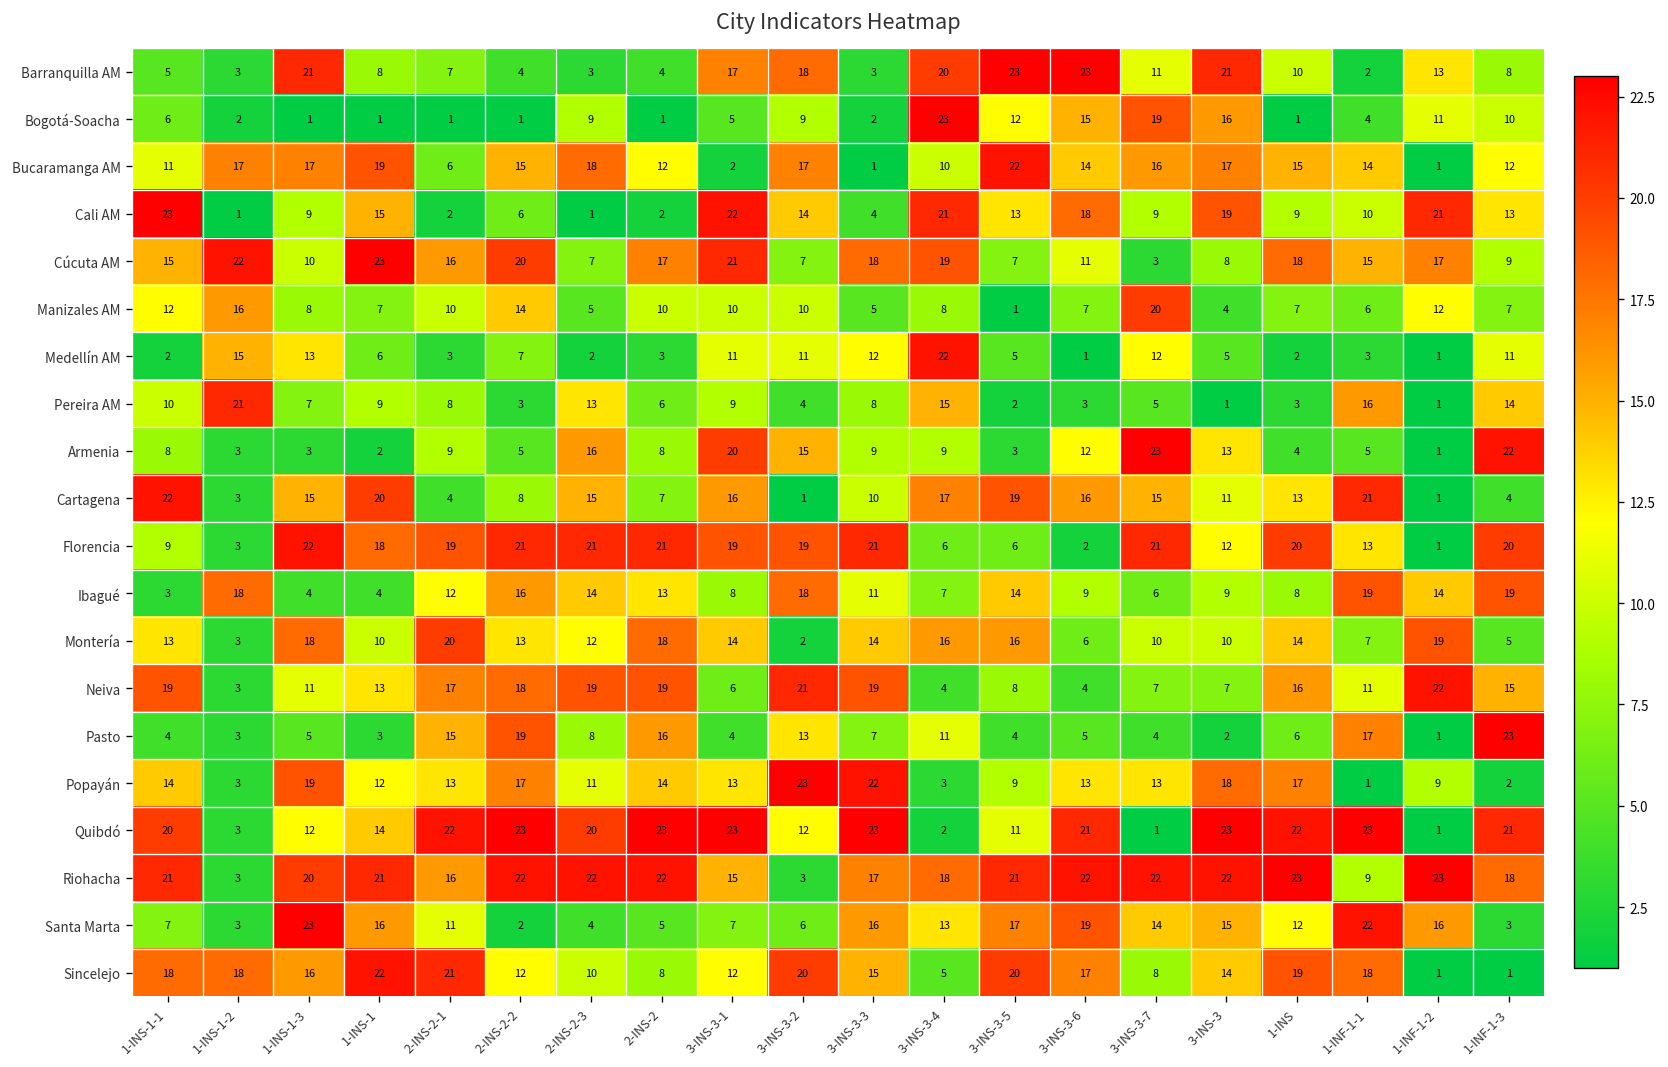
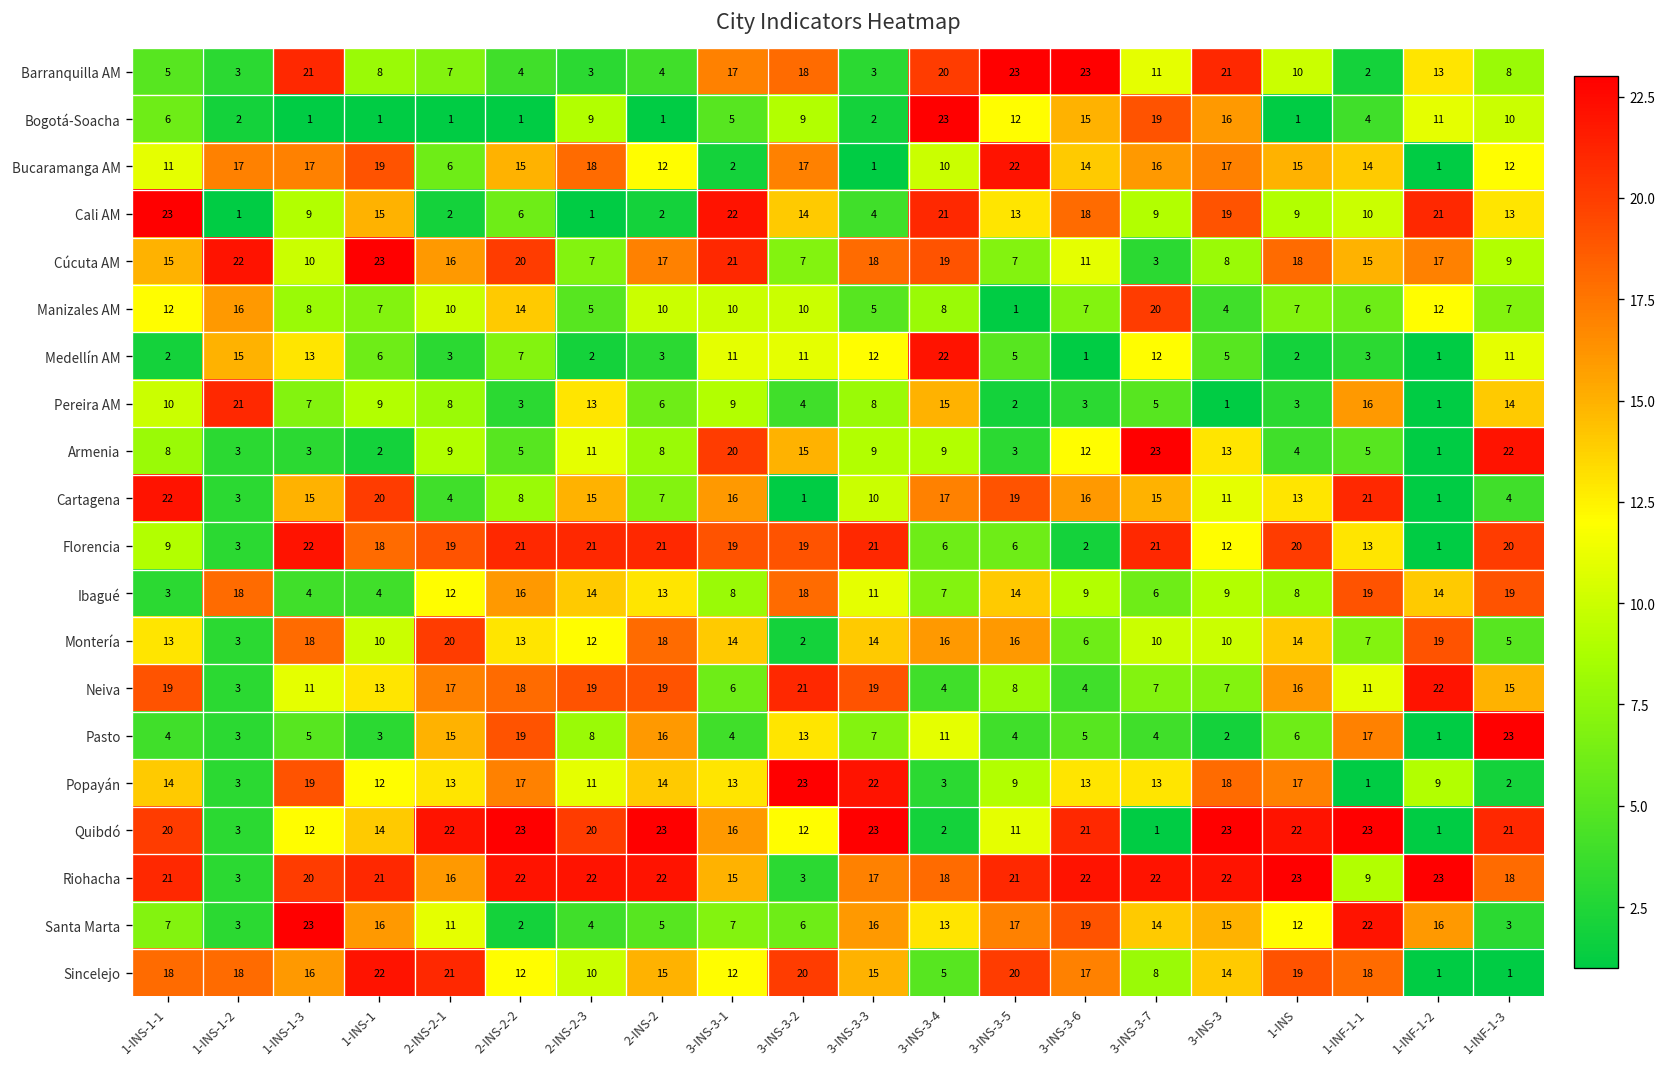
Armenia, 2-INS-2-3: 16 -> 11
Quibdó, 3-INS-3-1: 23 -> 16
Sincelejo, 2-INS-2: 8 -> 15
